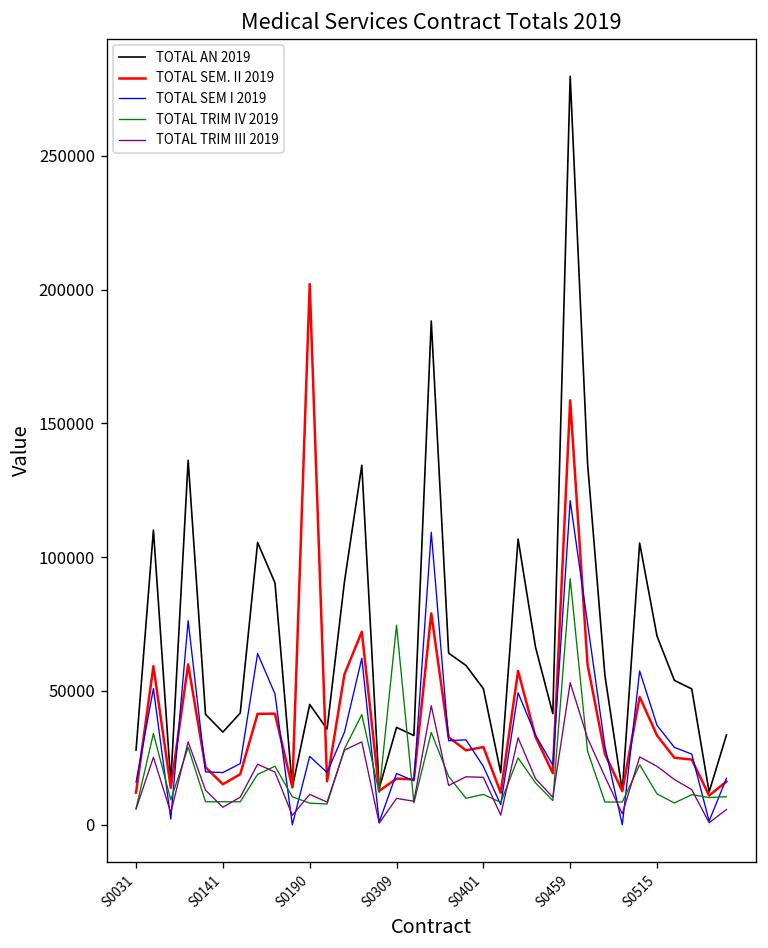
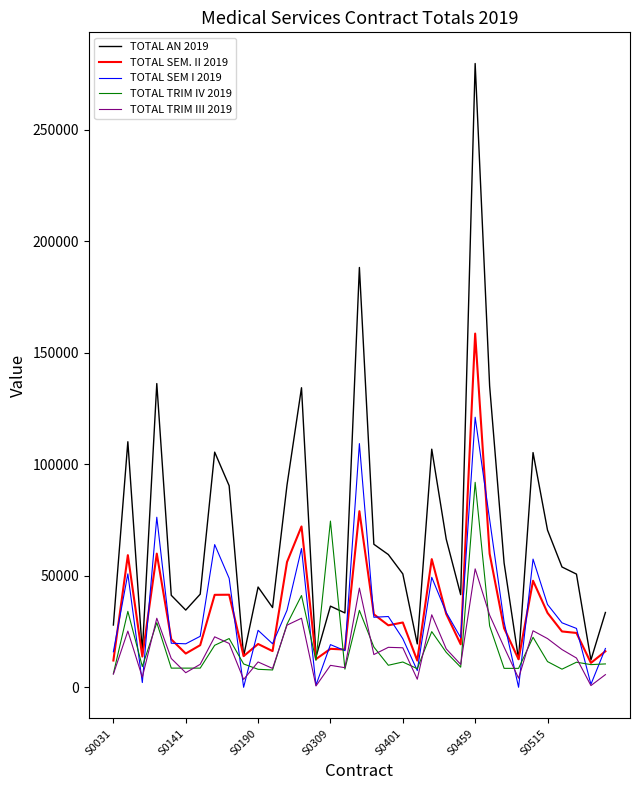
TOTAL SEM. II 2019, S0190: 202000 -> 19000
